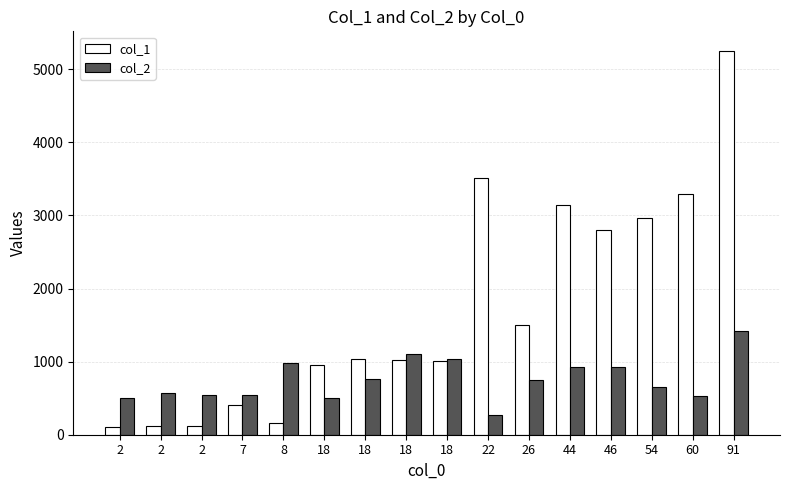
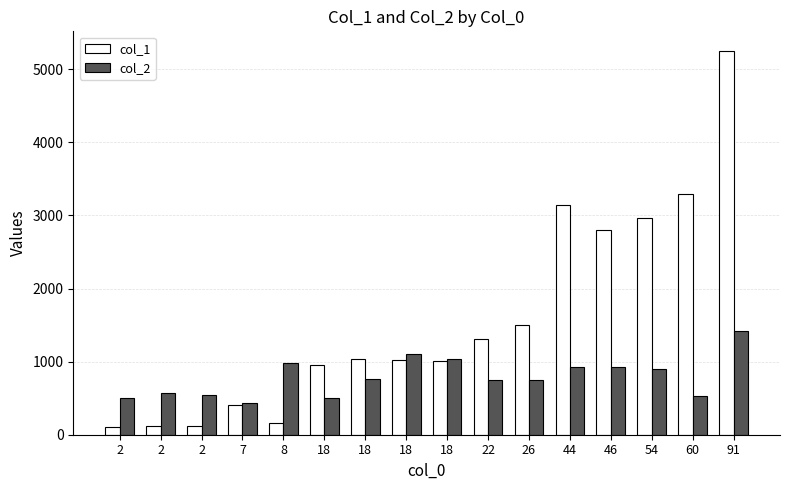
col_2, 7: 600 -> 400
col_1, 22: 3500 -> 1300
col_2, 22: 300 -> 800
col_2, 54: 700 -> 900
